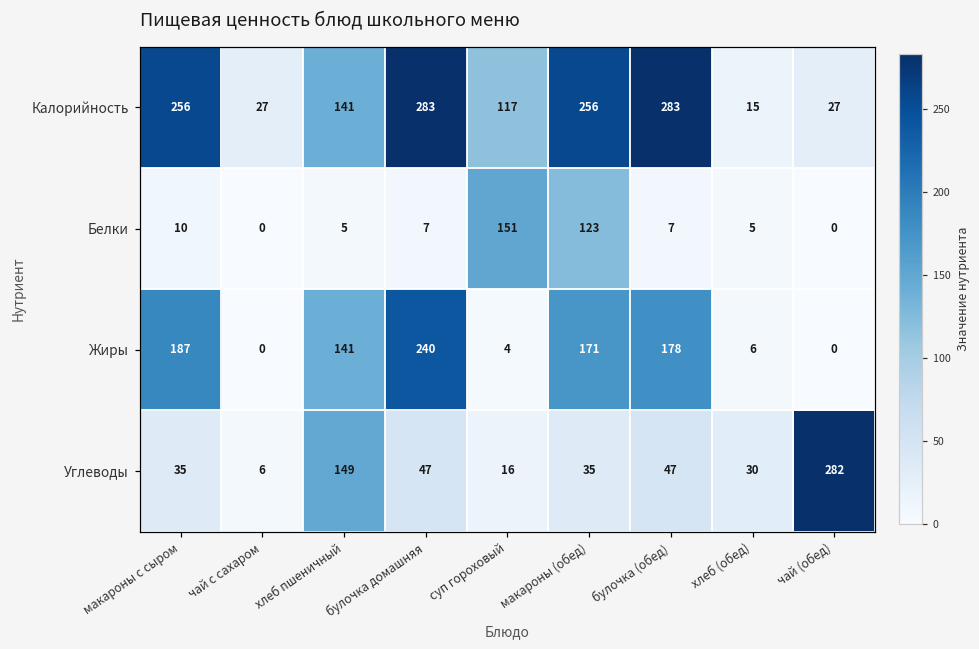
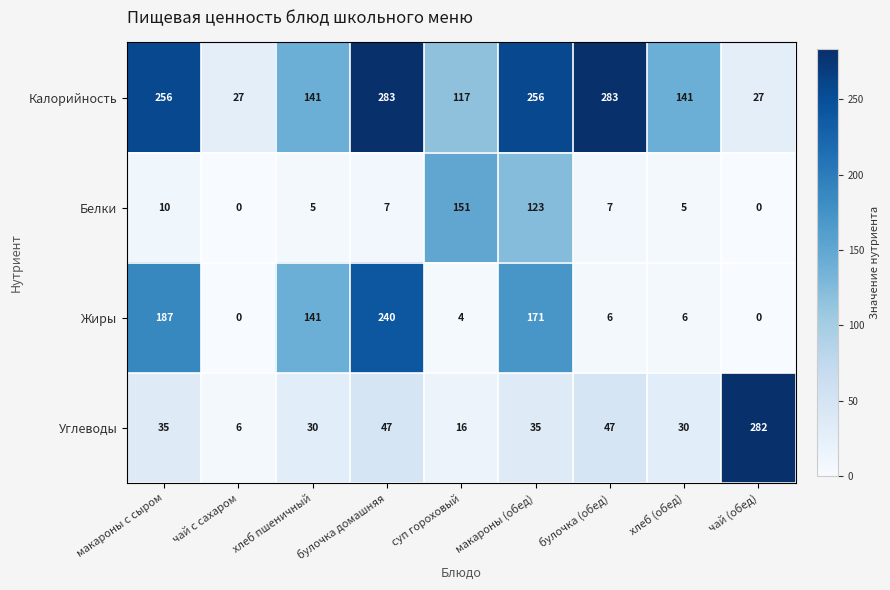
Калорийность, хлеб (обед): 15 -> 141
Жиры, булочка (обед): 178 -> 6
Углеводы, хлеб пшеничный: 149 -> 30
